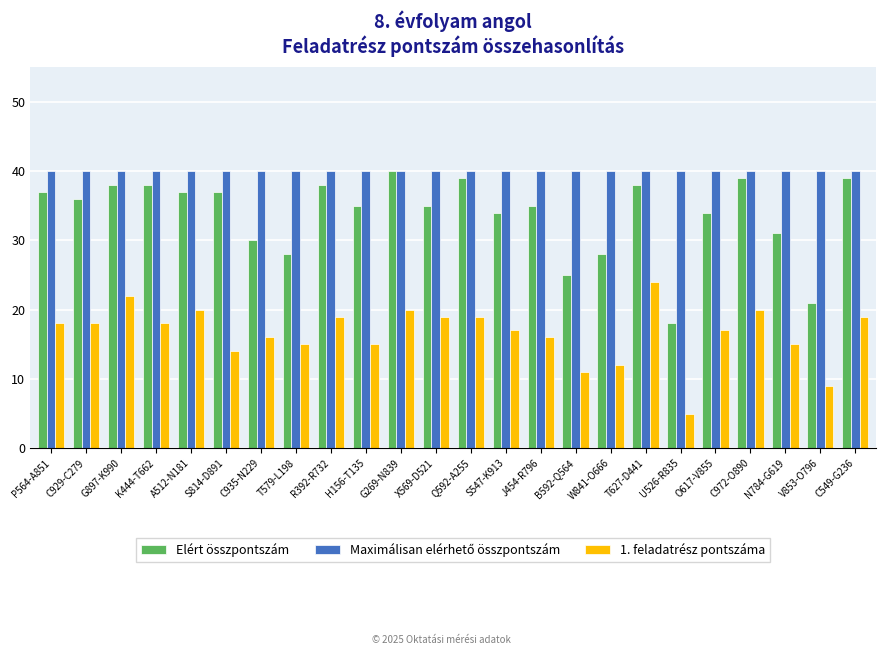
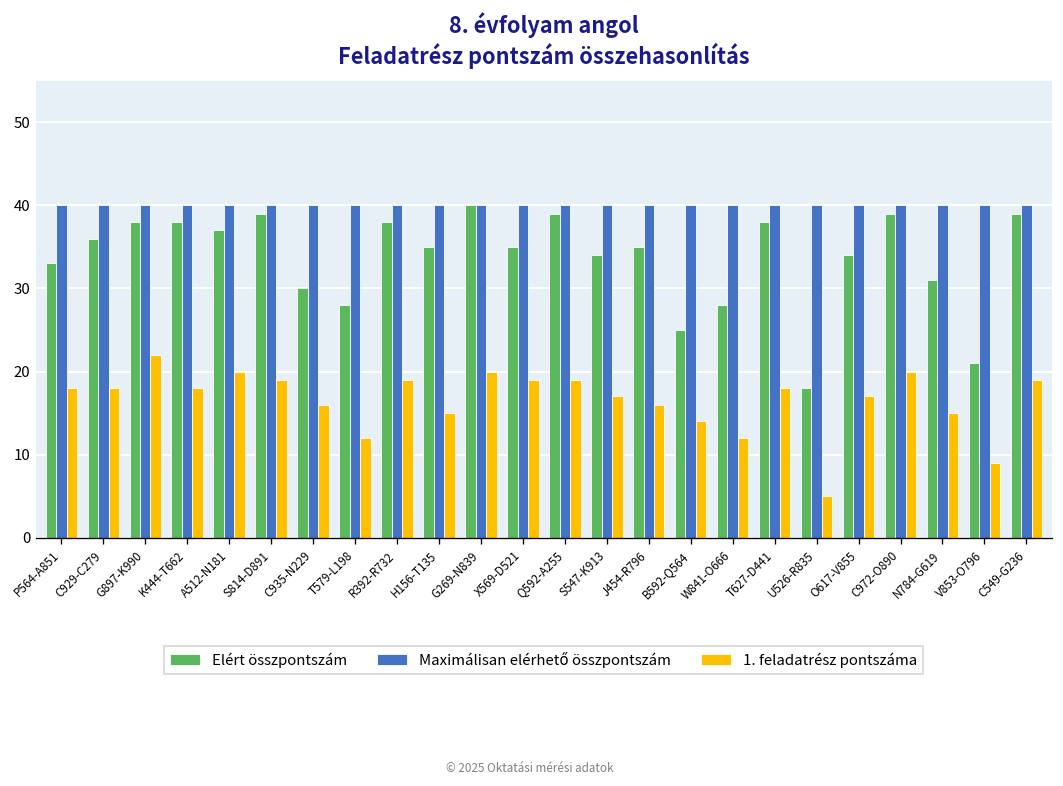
Elért összpontszám, P564-A851: 37 -> 33
Elért összpontszám, S814-D891: 37 -> 39
1. feladatrész pontszáma, S814-D891: 14 -> 19
1. feladatrész pontszáma, T579-L198: 15 -> 12
1. feladatrész pontszáma, B592-Q564: 11 -> 14
1. feladatrész pontszáma, T627-D441: 24 -> 18
